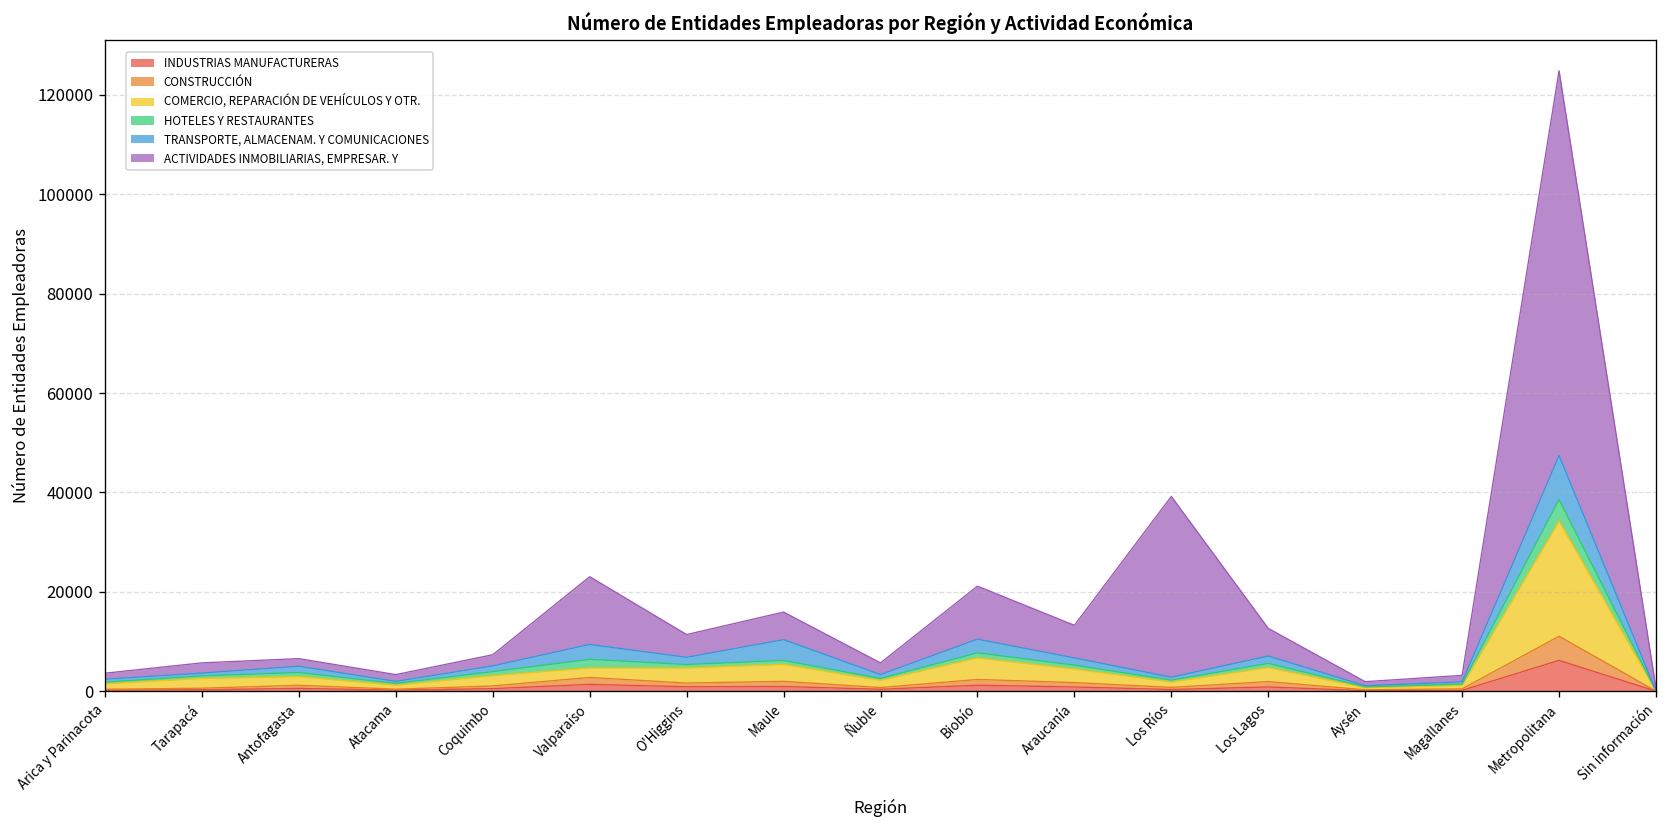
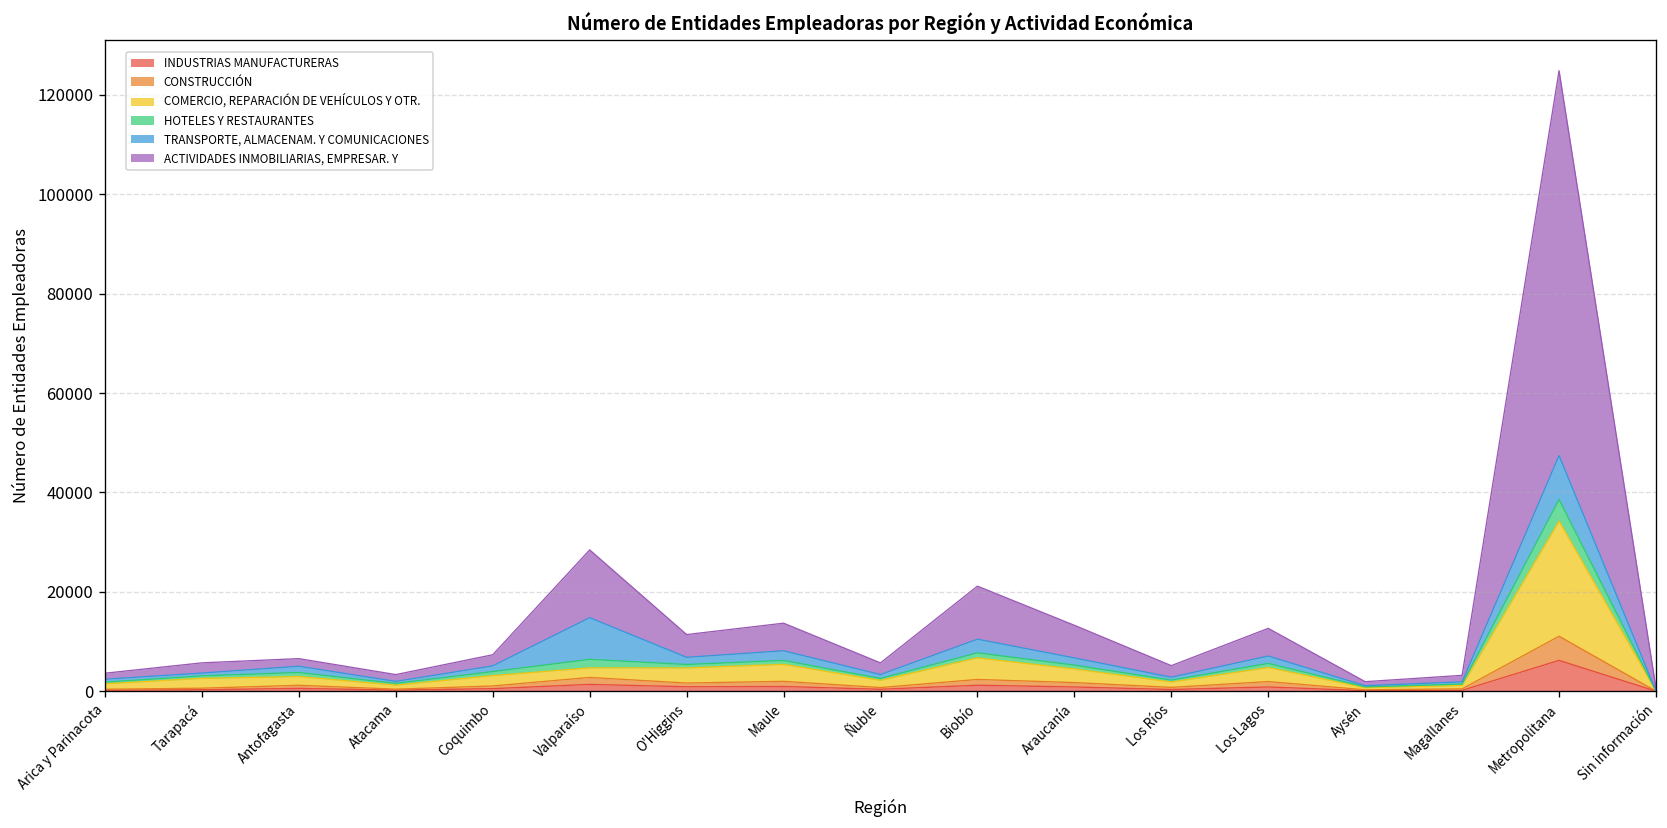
TRANSPORTE, ALMACENAM. Y COMUNICACIONES, Valparaíso: 3000 -> 8000
TRANSPORTE, ALMACENAM. Y COMUNICACIONES, Maule: 4000 -> 2000
ACTIVIDADES INMOBILIARIAS, EMPRESAR. Y, Los Ríos: 36000 -> 2000
